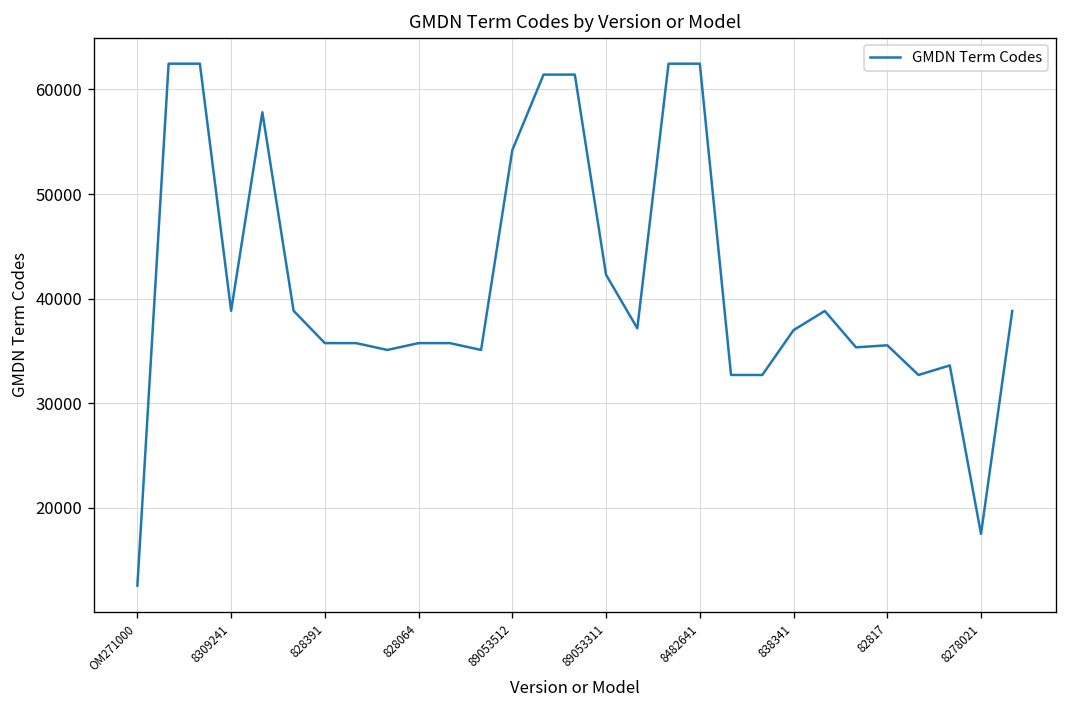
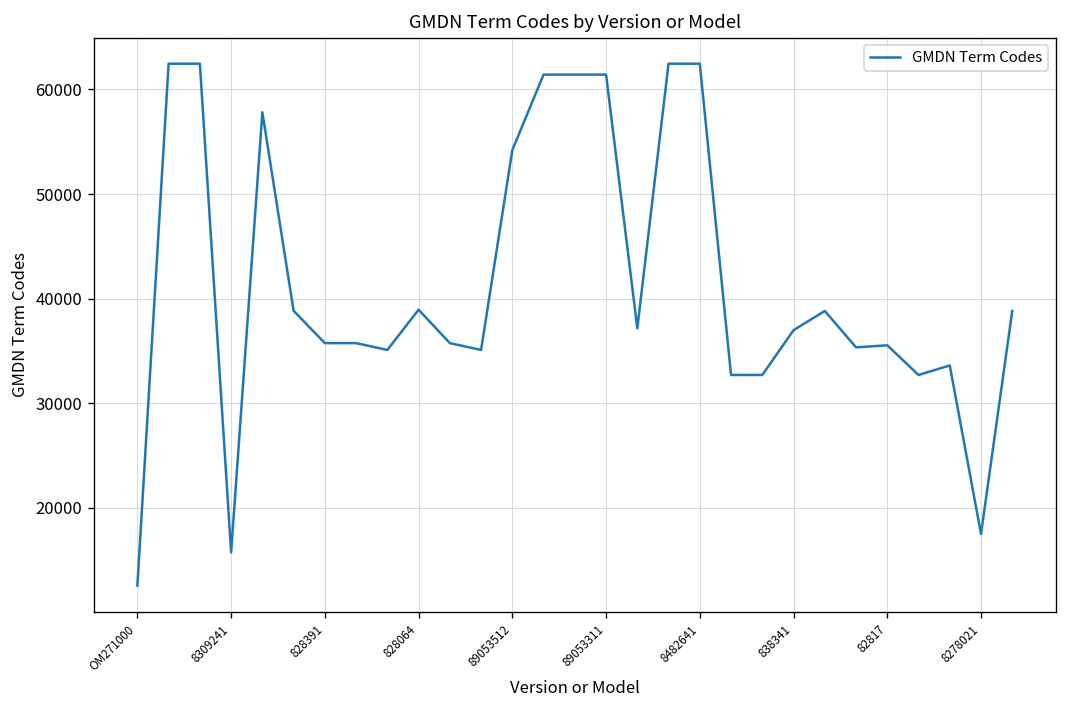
8309241: 39000 -> 16000
828064: 36000 -> 39000
89053311: 42000 -> 61000
